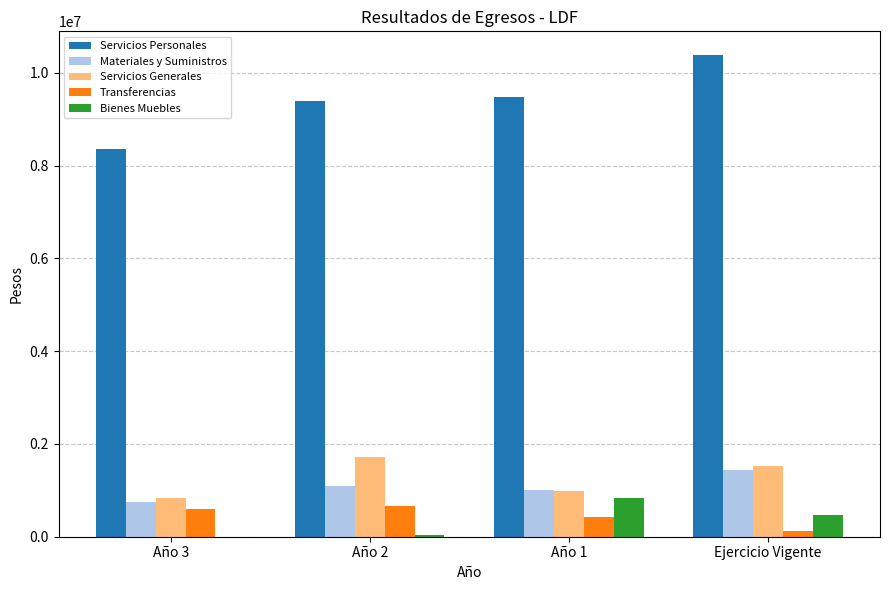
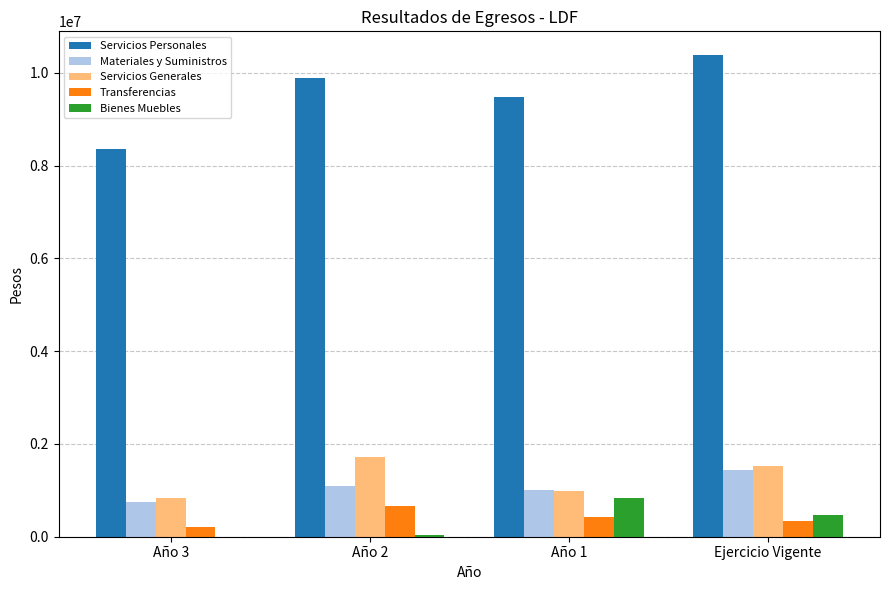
Transferencias, Año 3: 600000 -> 200000
Servicios Personales, Año 2: 9400000 -> 9900000
Transferencias, Ejercicio Vigente: 100000 -> 300000
